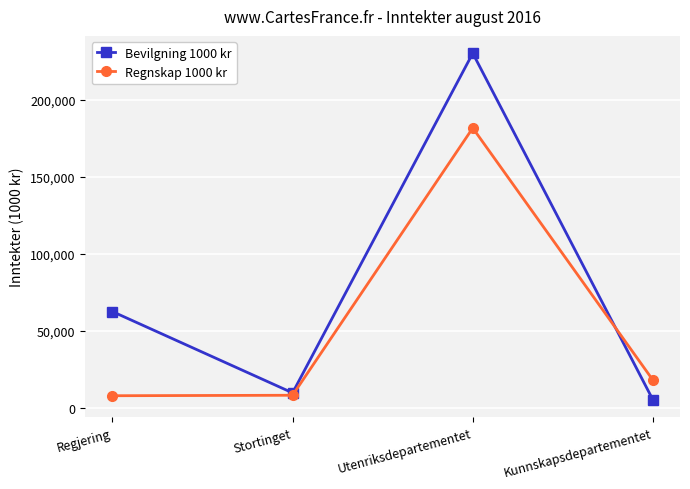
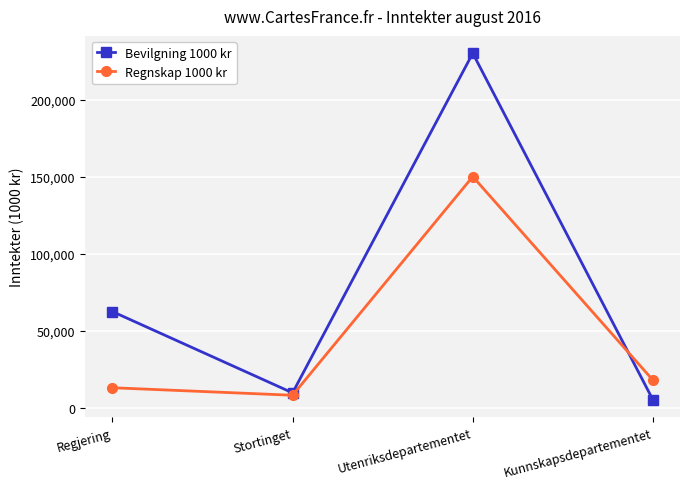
Regnskap 1000 kr, Regjering: 8,000 -> 13,000
Regnskap 1000 kr, Utenriksdepartementet: 182,000 -> 150,000
